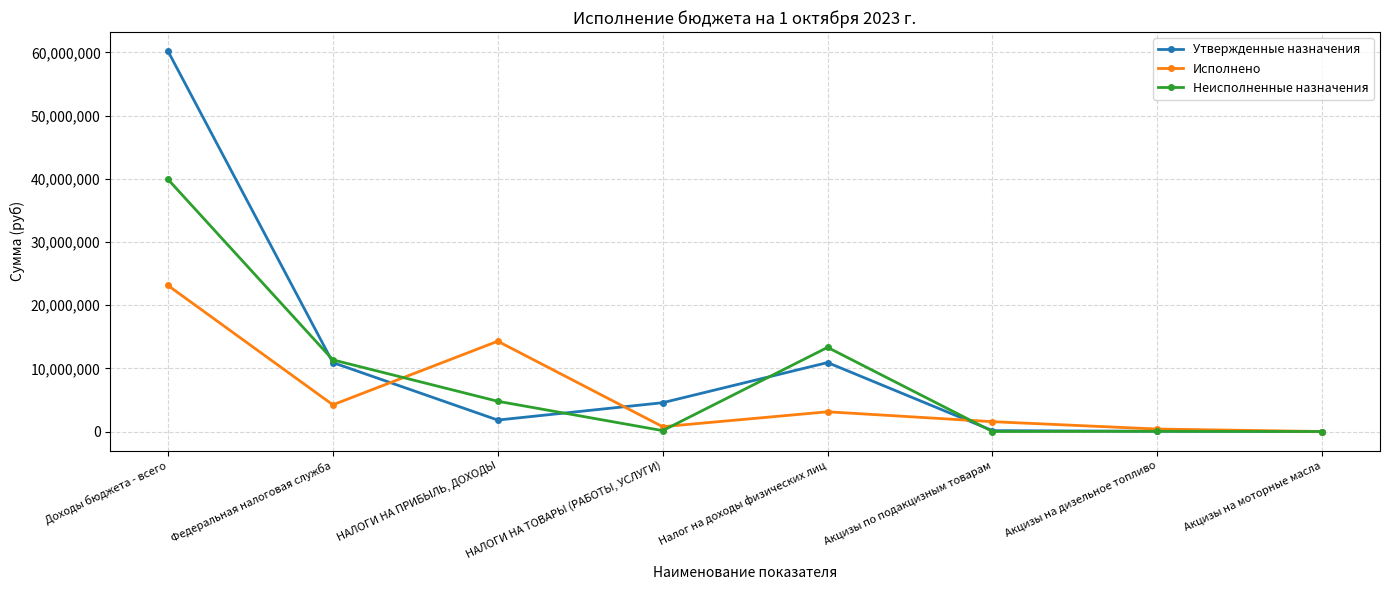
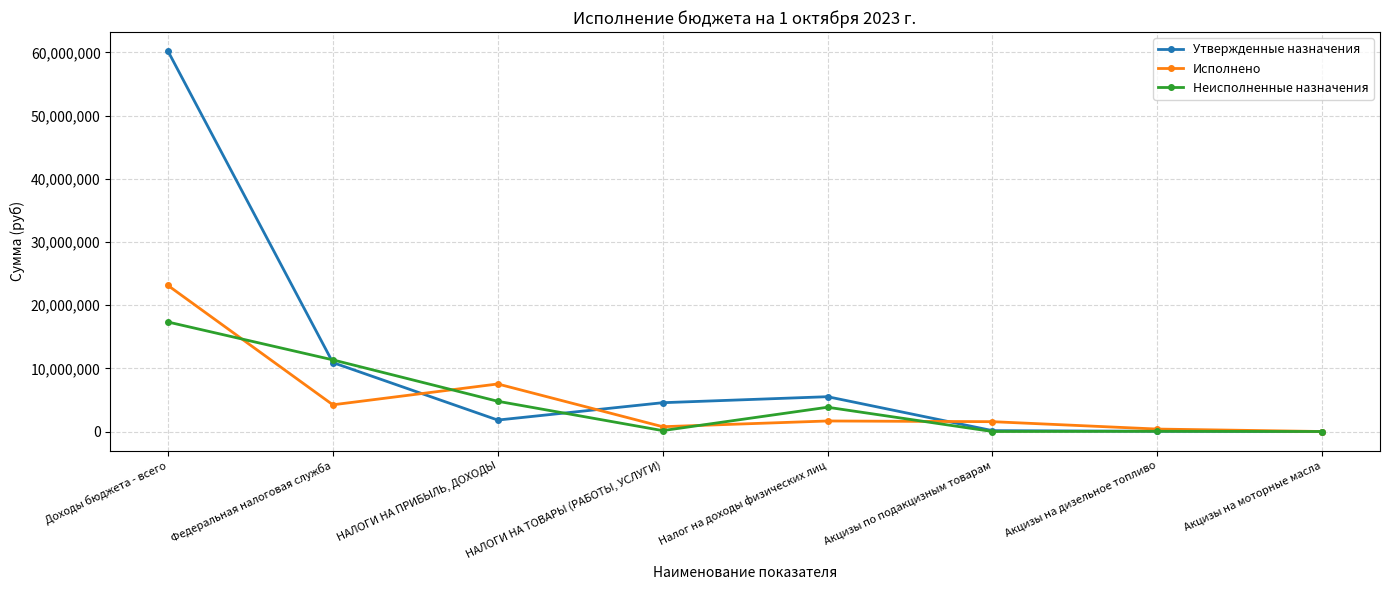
Неисполненные назначения, Доходы бюджета - всего: 40,000,000 -> 17,000,000
Исполнено, НАЛОГИ НА ПРИБЫЛЬ, ДОХОДЫ: 14,000,000 -> 8,000,000
Утвержденные назначения, Налог на доходы физических лиц: 11,000,000 -> 6,000,000
Исполнено, Налог на доходы физических лиц: 3,000,000 -> 2,000,000
Неисполненные назначения, Налог на доходы физических лиц: 13,000,000 -> 4,000,000
